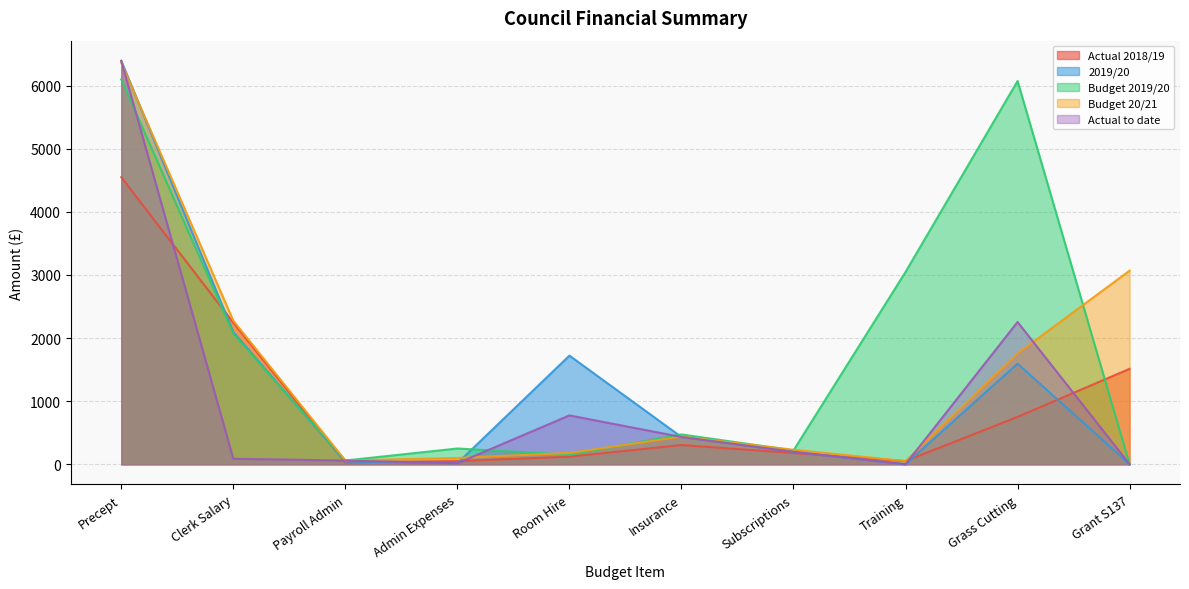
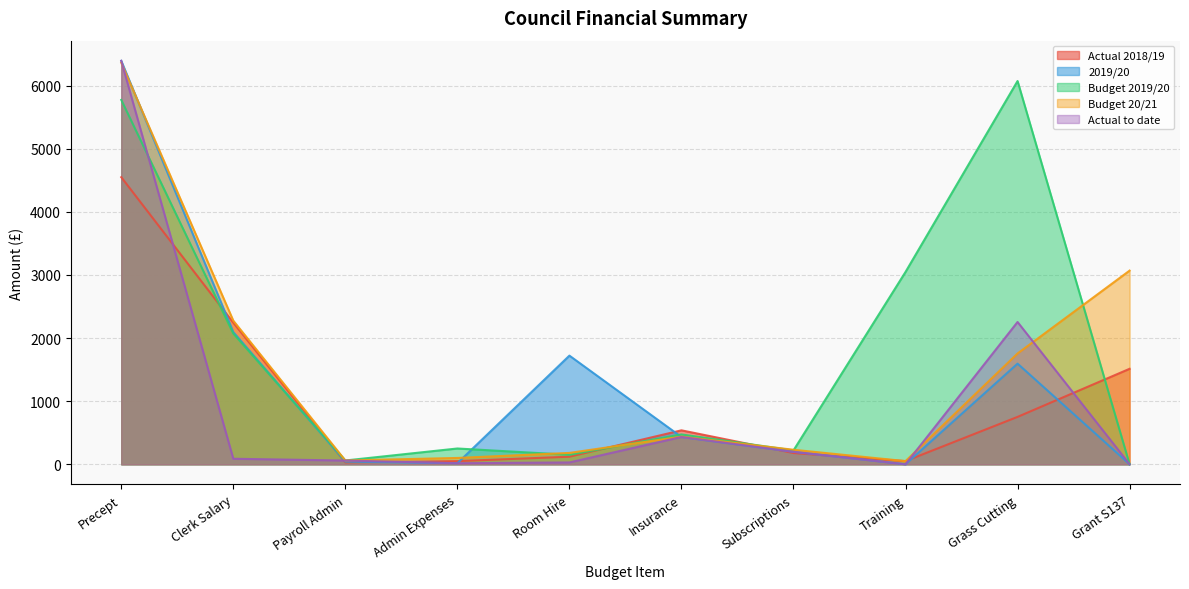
Budget 2019/20, Precept: 6100 -> 5800
Actual to date, Room Hire: 800 -> 0
Actual 2018/19, Insurance: 300 -> 500
